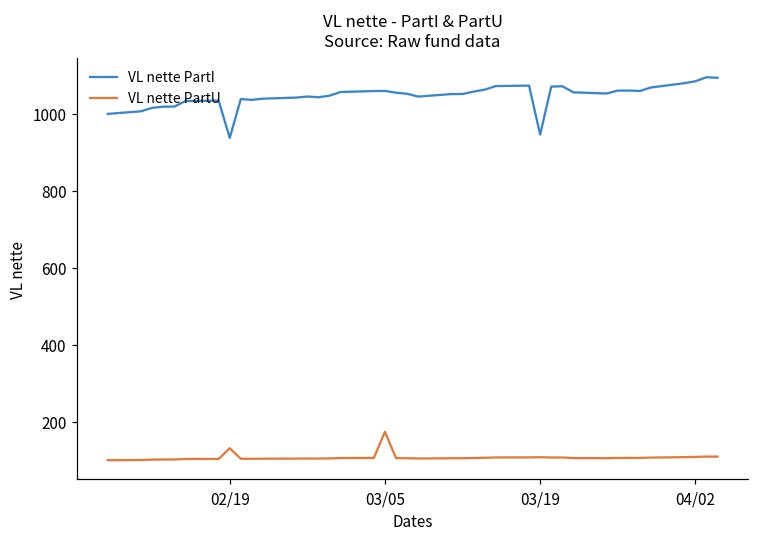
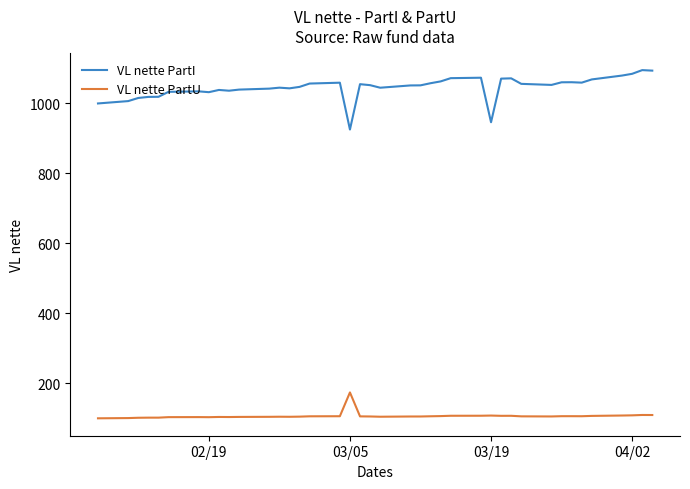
VL nette PartI, 02/19: 940 -> 1030
VL nette PartU, 02/19: 130 -> 100
VL nette PartI, 03/05: 1060 -> 930
